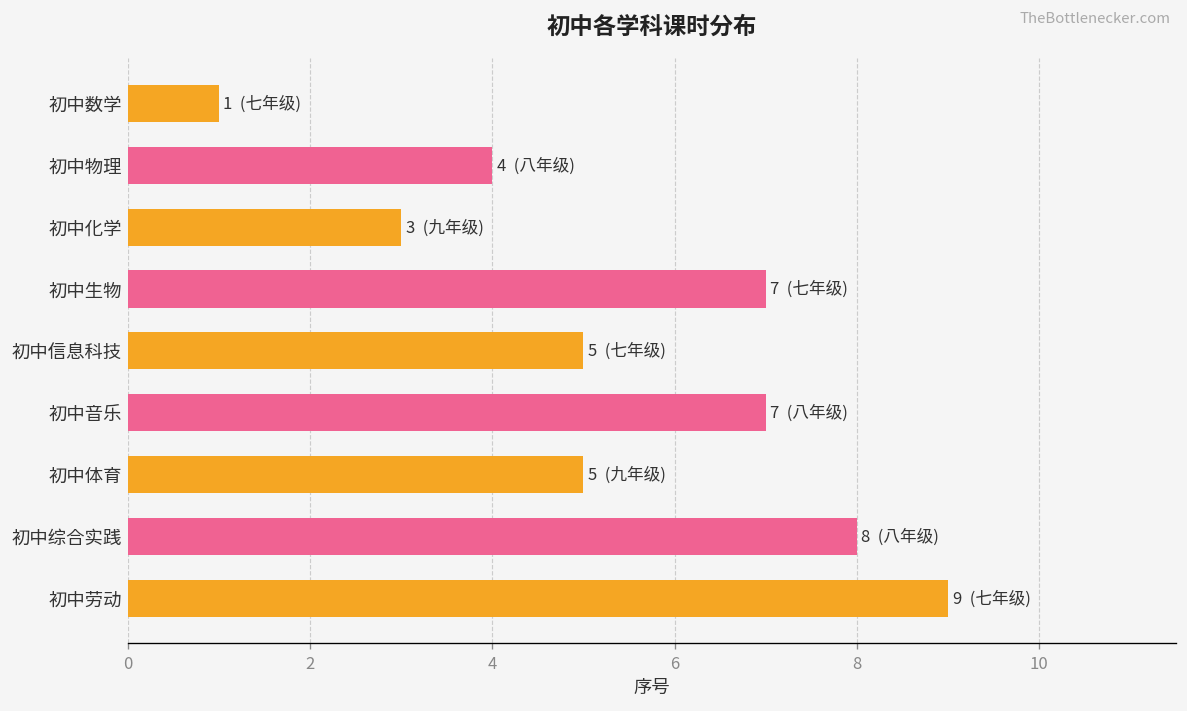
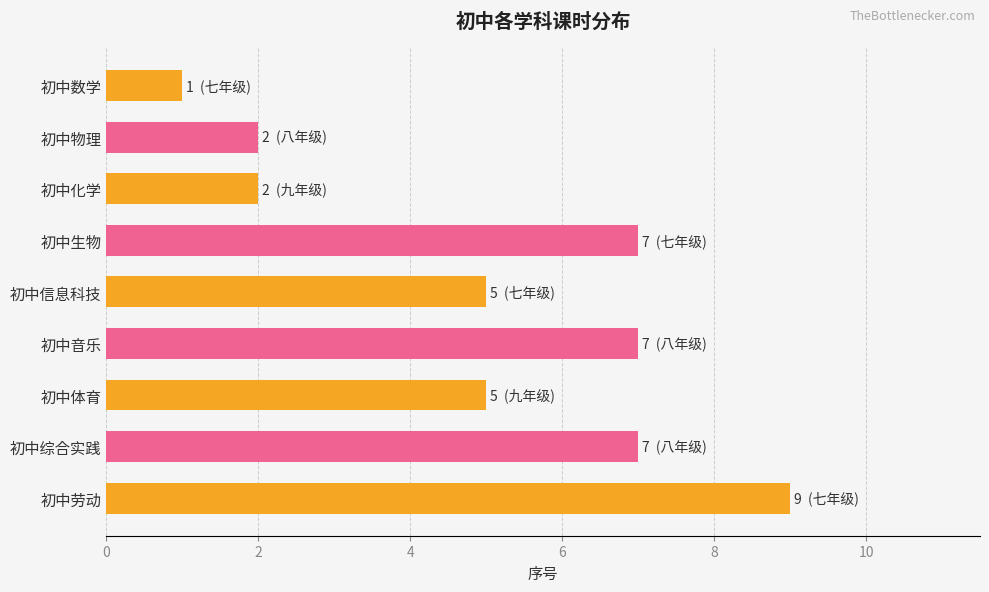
初中物理: 4 -> 2
初中化学: 3 -> 2
初中综合实践: 8 -> 7
